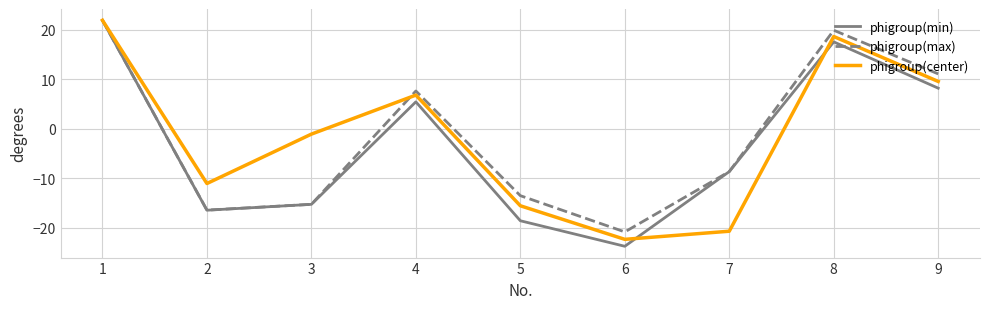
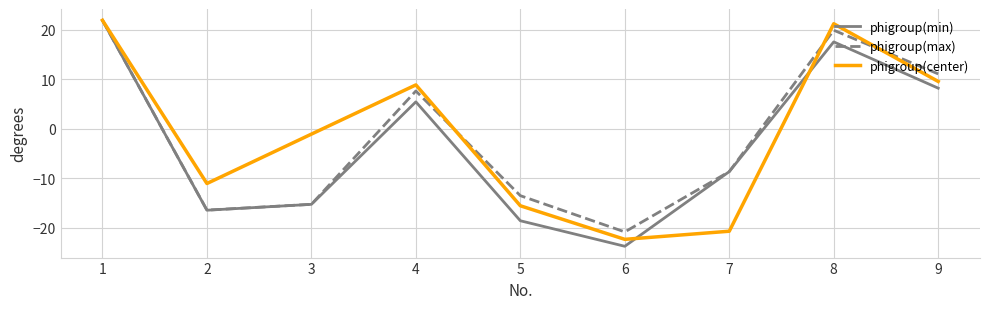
phigroup(center), 4: 7 -> 9
phigroup(center), 8: 19 -> 21
